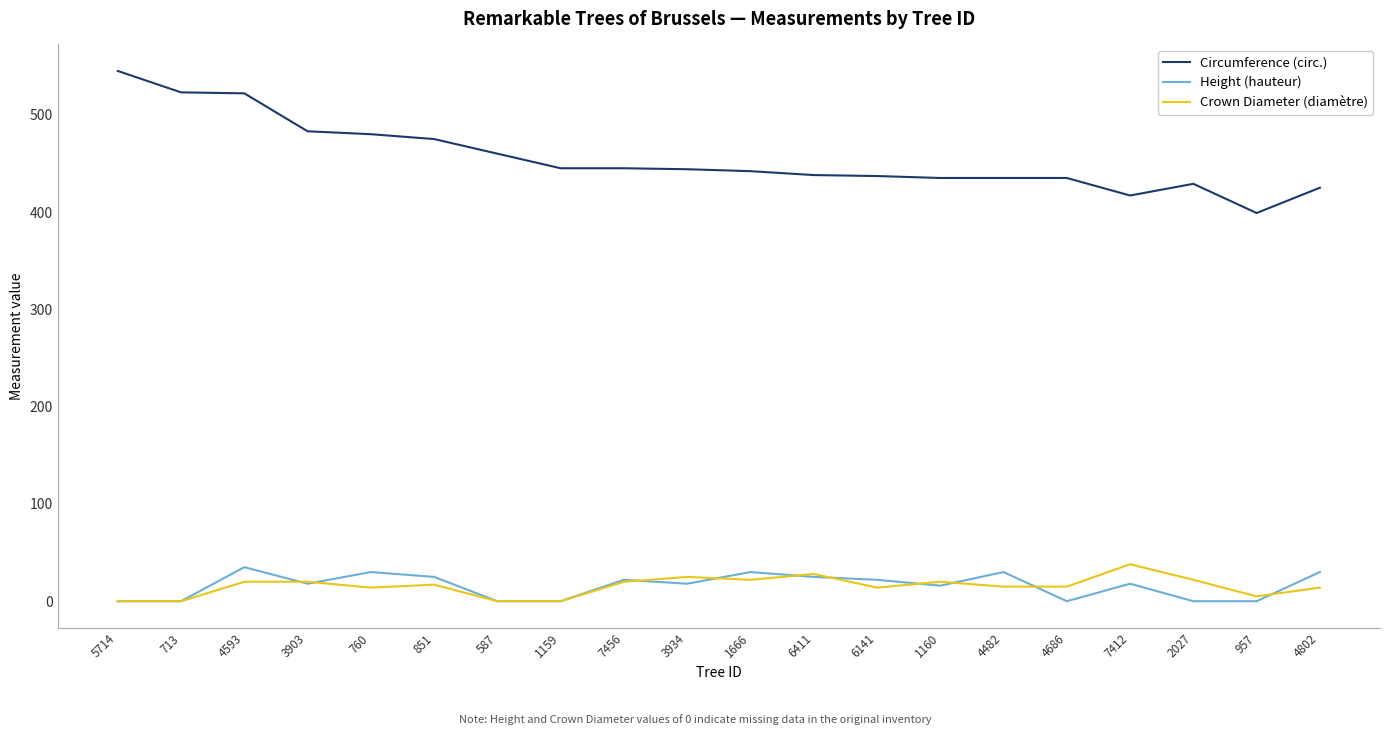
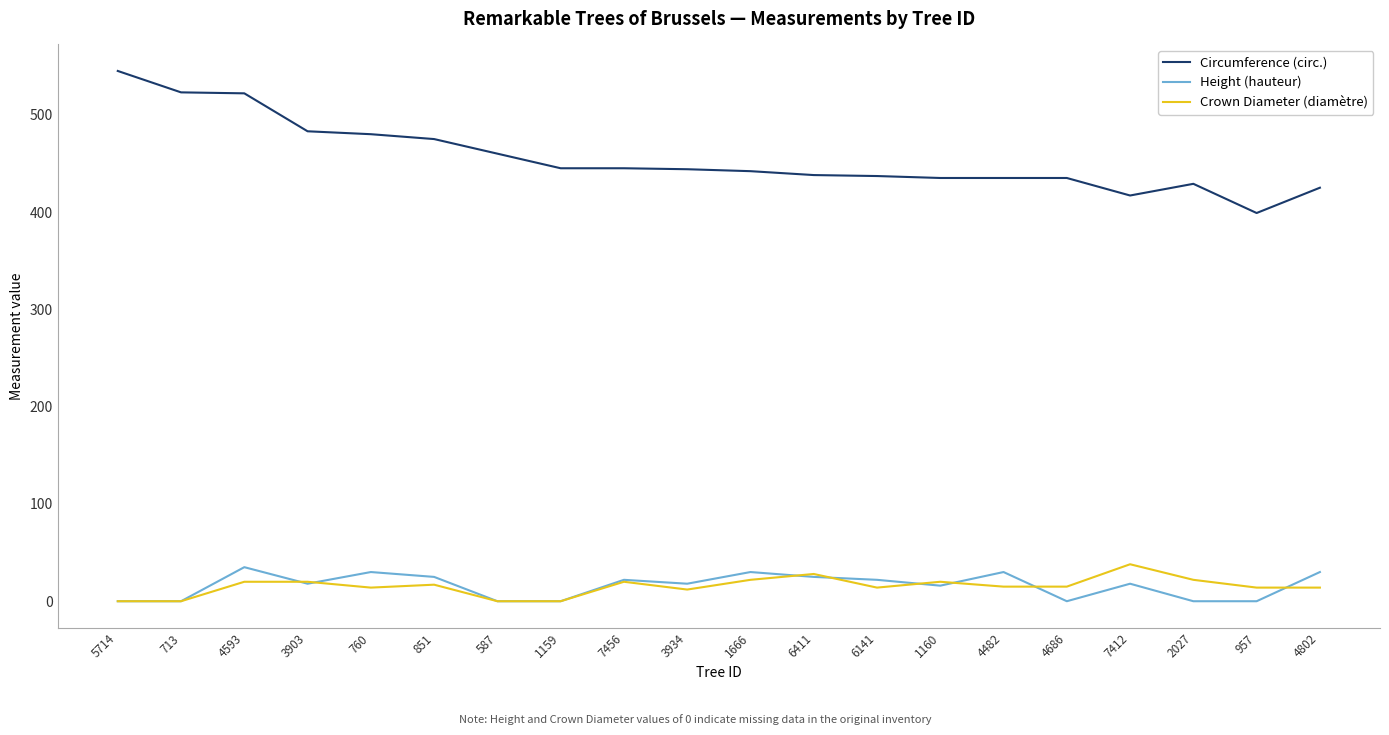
Crown Diameter (diamètre), 3934: 30 -> 10
Crown Diameter (diamètre), 957: 5 -> 14
